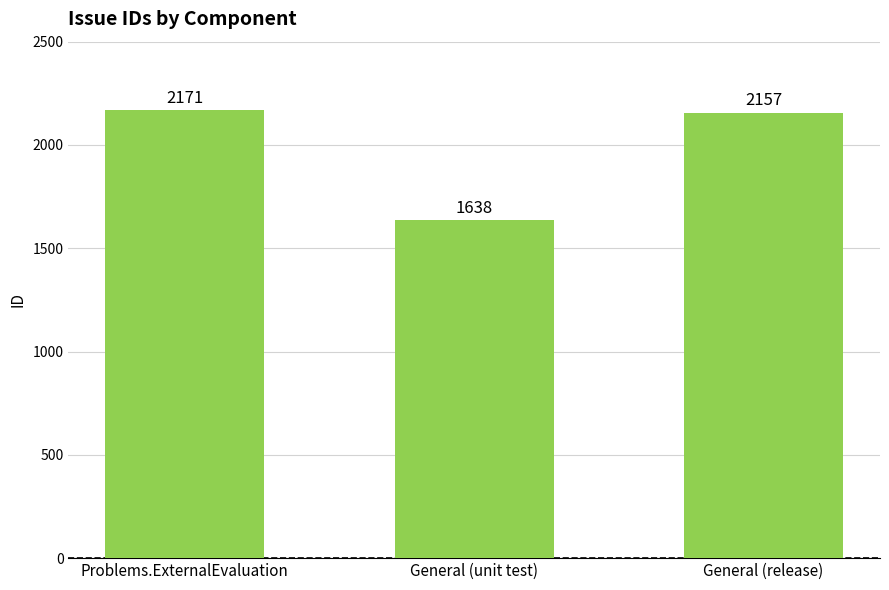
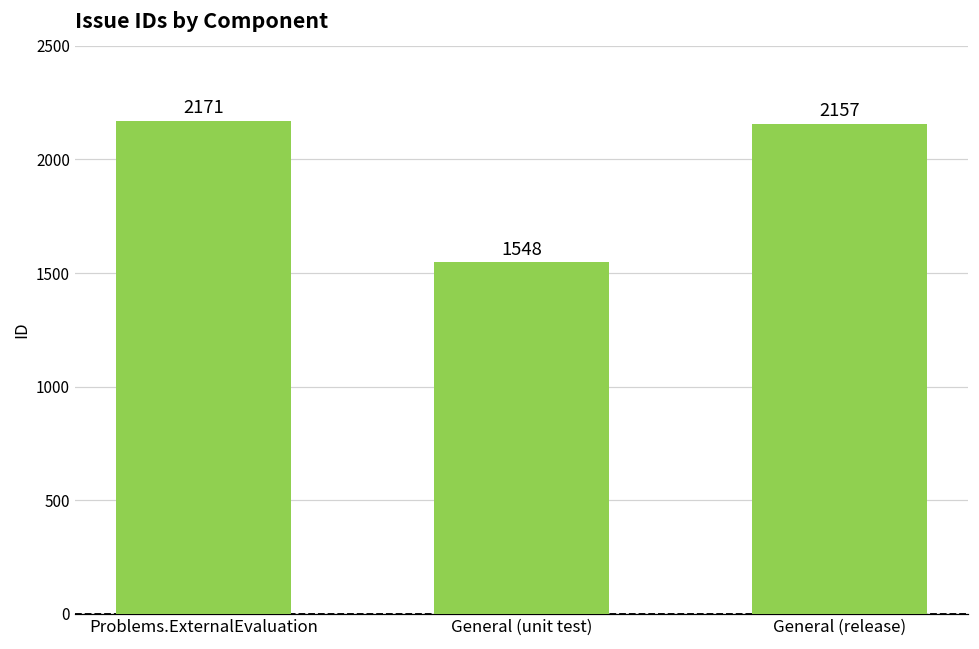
General (unit test): 1638 -> 1548
